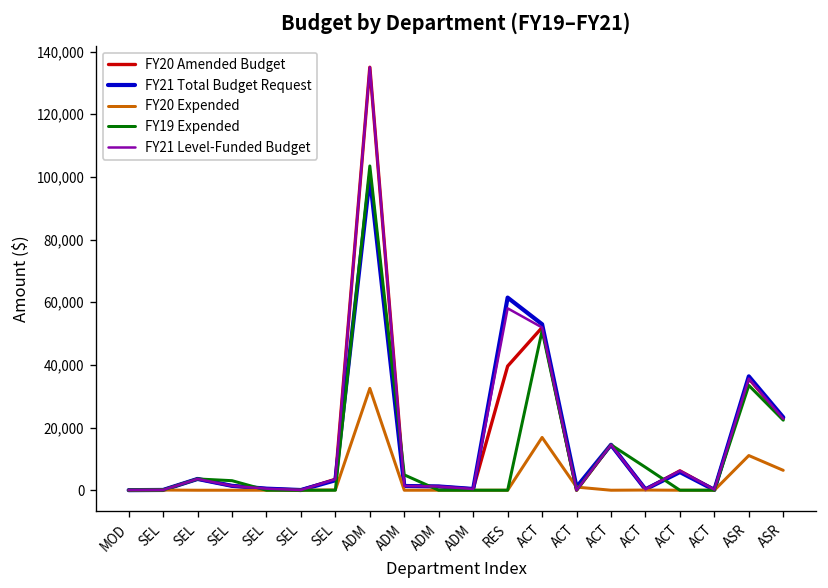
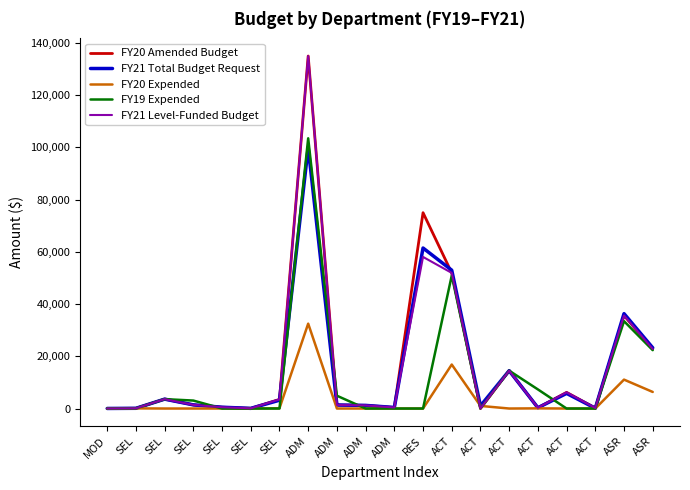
FY20 Amended Budget, RES: 40,000 -> 75,000
